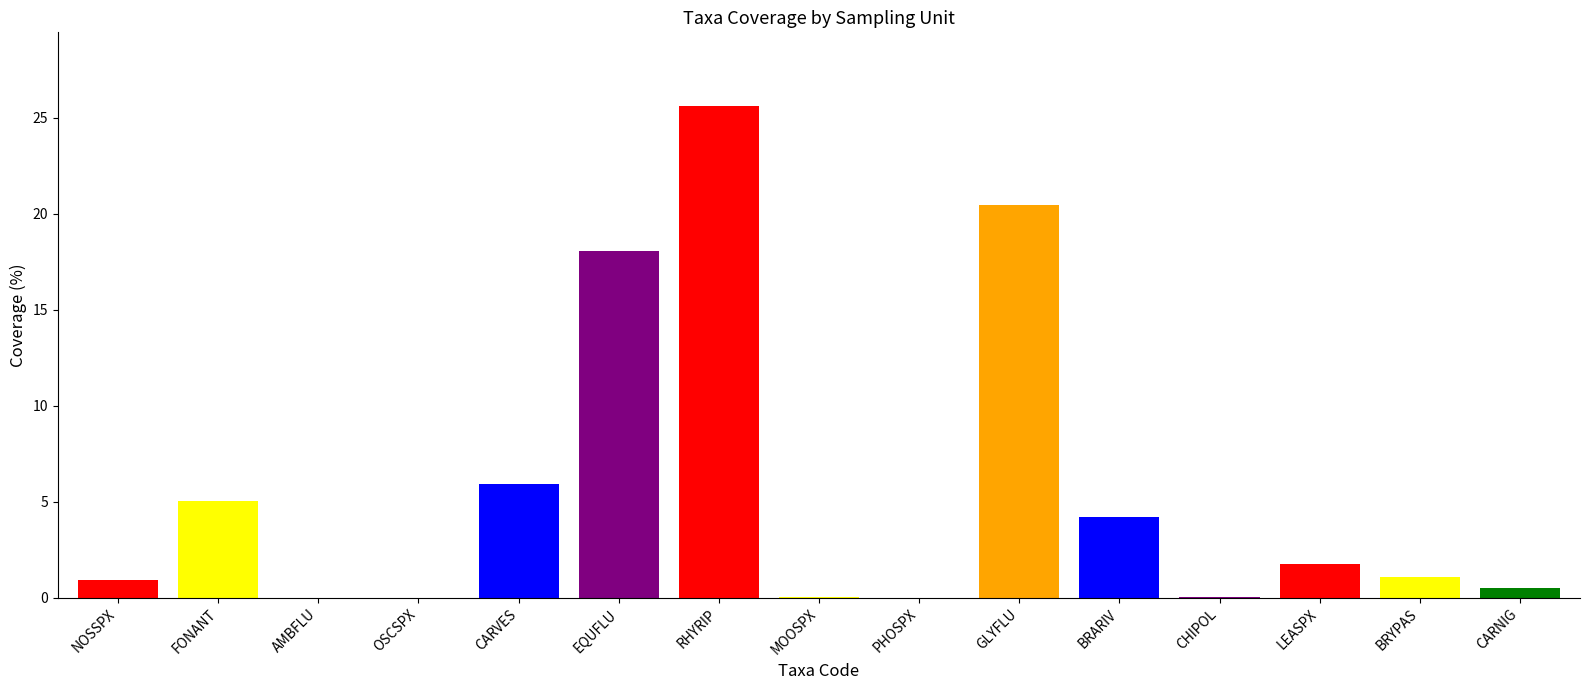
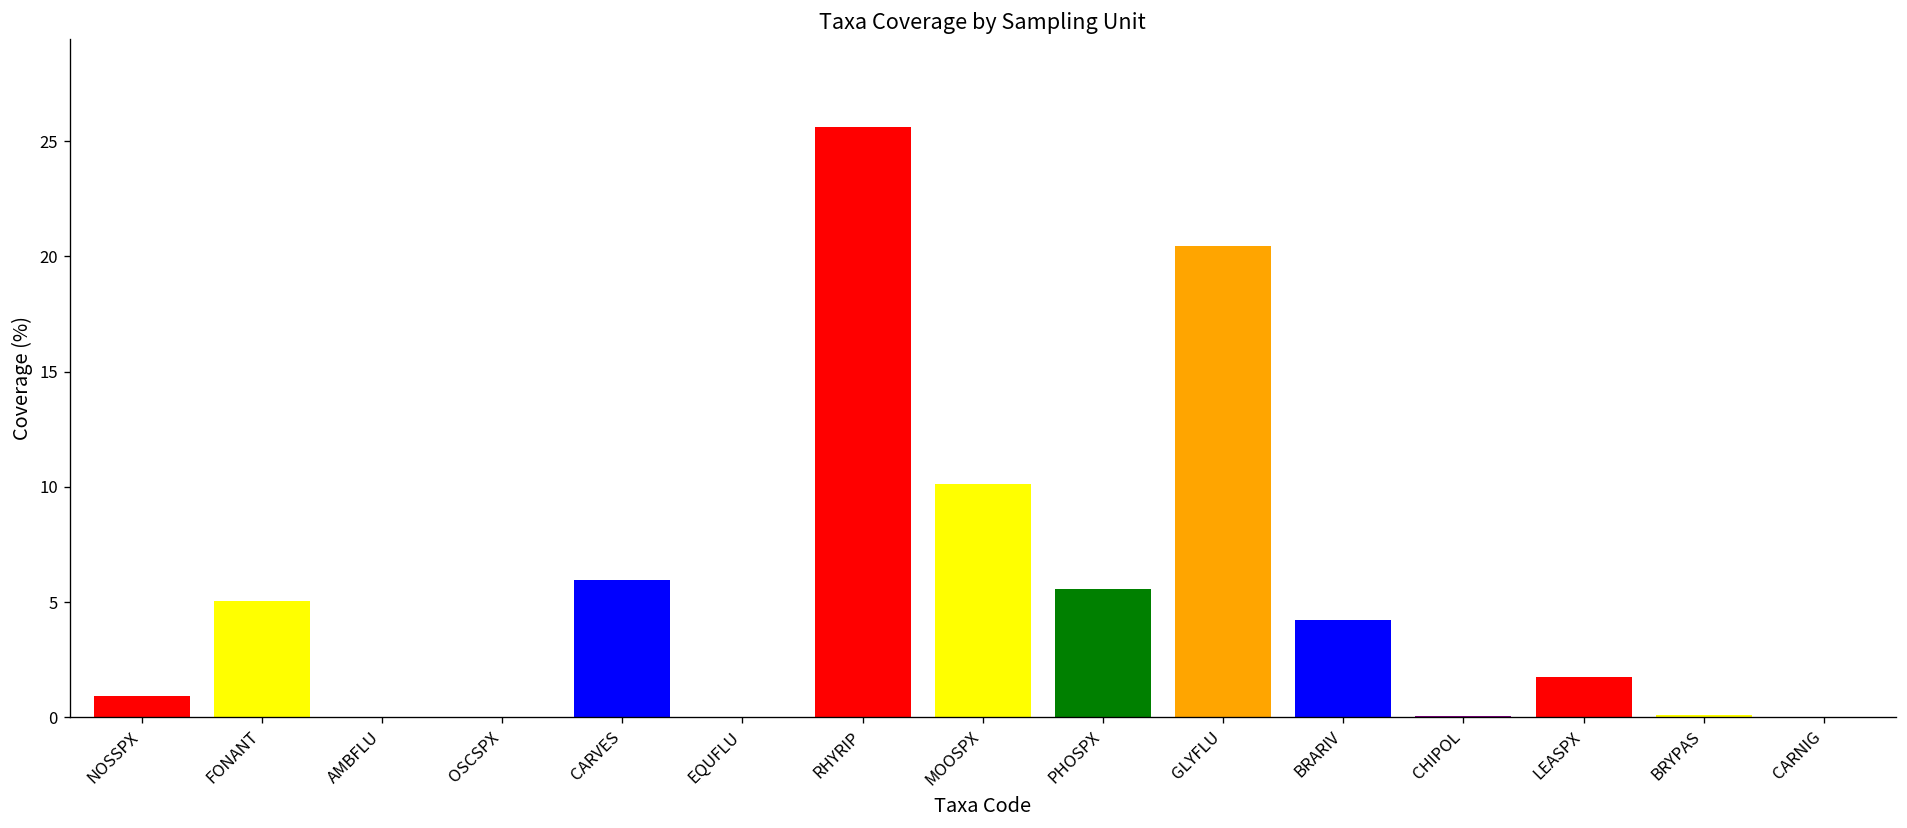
EQUFLU: 18.0 -> 0.0
MOOSPX: 0.0 -> 10.1
PHOSPX: 0.0 -> 5.6
BRYPAS: 1.1 -> 0.1
CARNIG: 0.5 -> 0.0
